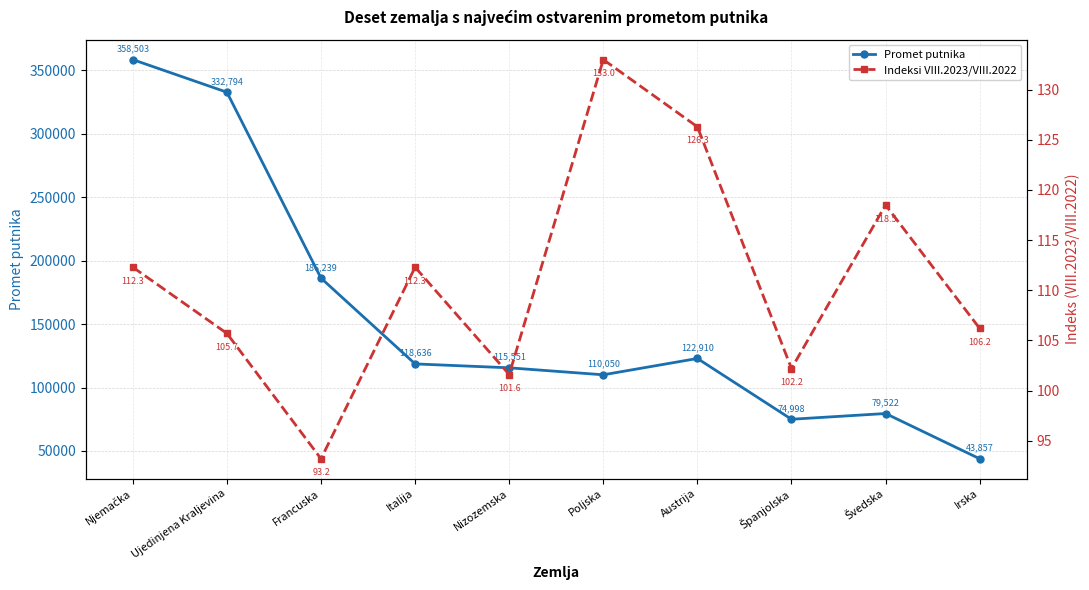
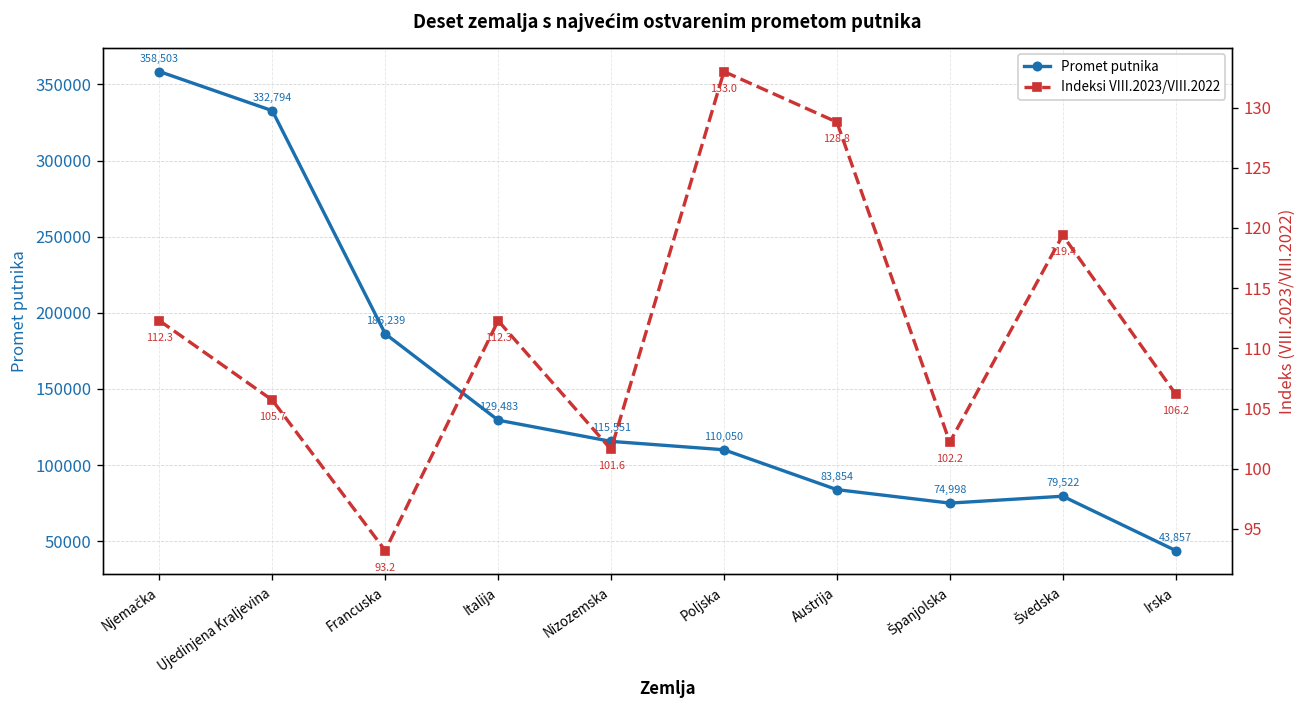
Promet putnika, Italija: 118,636 -> 129,483
Promet putnika, Austrija: 122,910 -> 83,854
Indeksi VIII.2023/VIII.2022, Austrija: 126.3 -> 128.8
Indeksi VIII.2023/VIII.2022, Švedska: 118.5 -> 119.4
